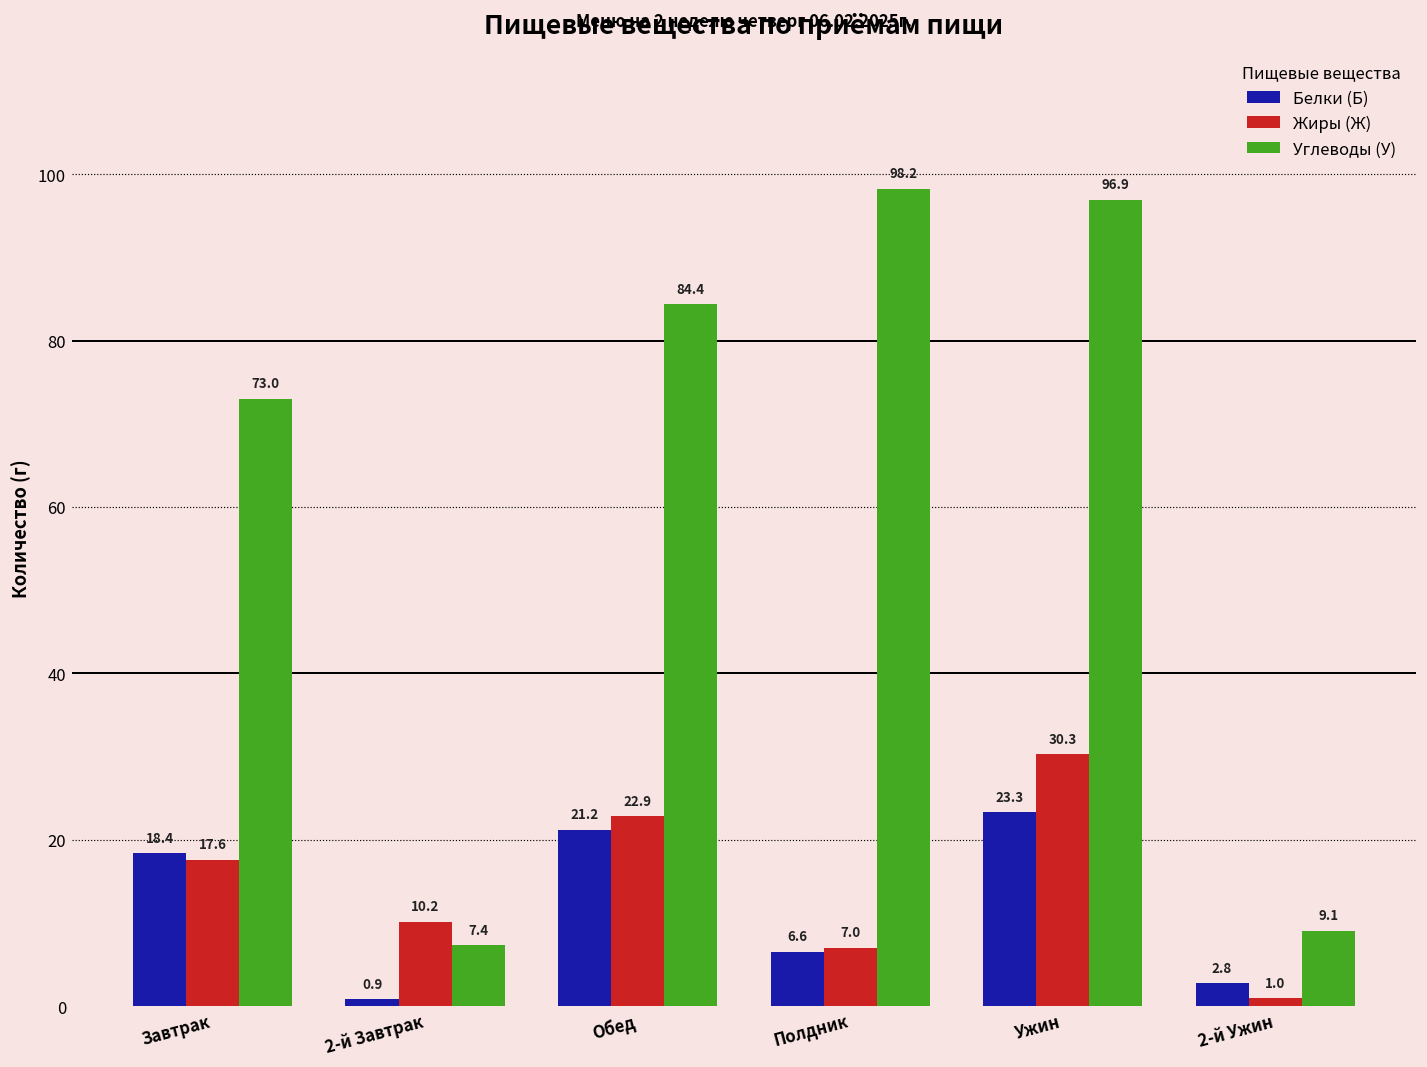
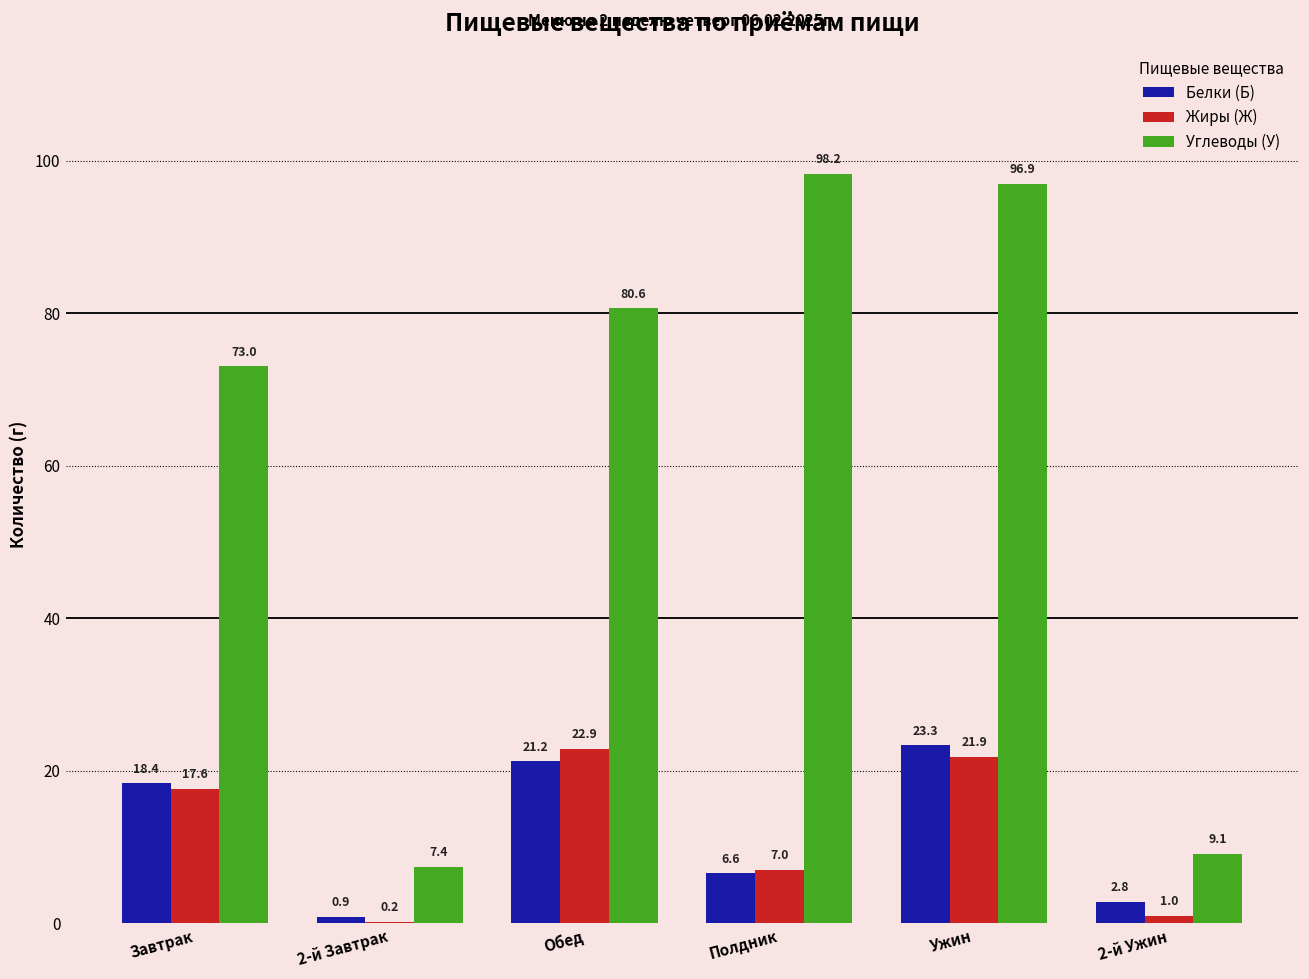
Жиры (Ж), 2-й Завтрак: 10.2 -> 0.2
Углеводы (У), Обед: 84.4 -> 80.6
Жиры (Ж), Ужин: 30.3 -> 21.9
